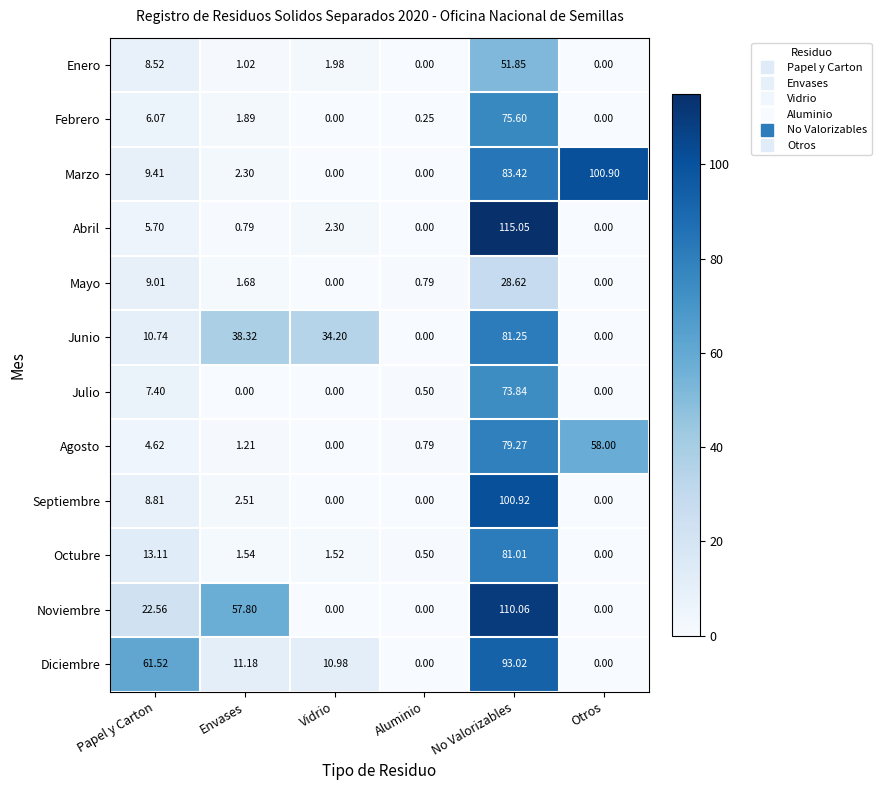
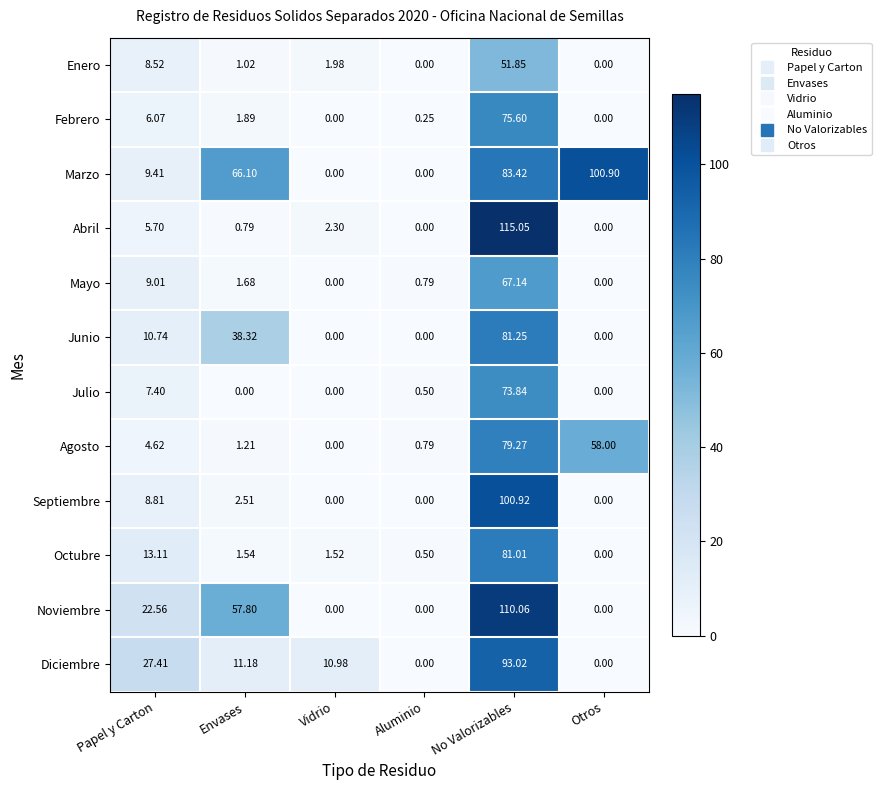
Marzo, Envases: 2.30 -> 66.10
Mayo, No Valorizables: 28.62 -> 67.14
Junio, Vidrio: 34.20 -> 0.00
Diciembre, Papel y Carton: 61.52 -> 27.41
